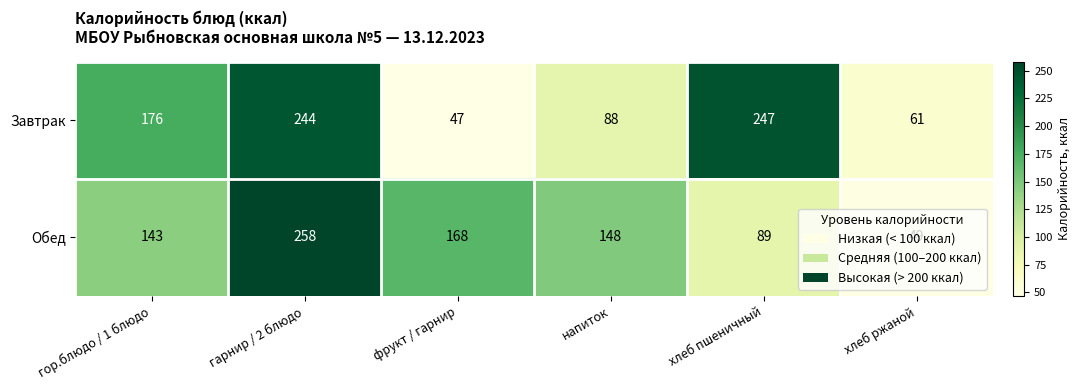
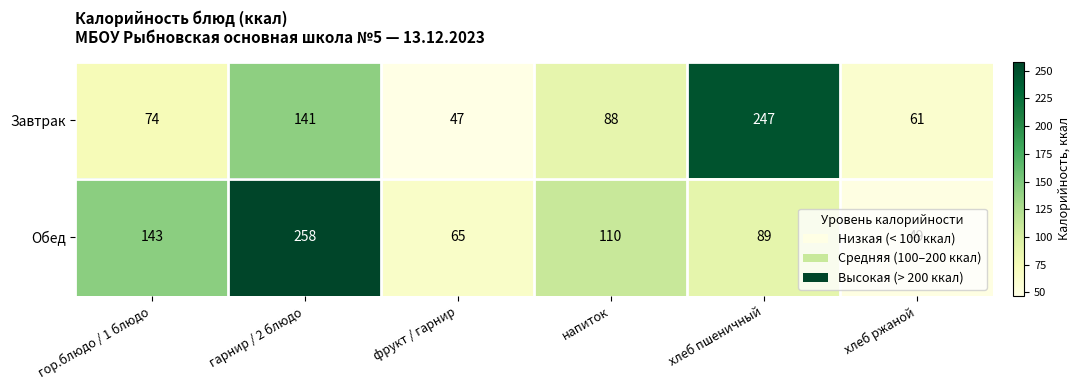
Завтрак, гор.блюдо / 1 блюдо: 176 -> 74
Завтрак, гарнир / 2 блюдо: 244 -> 141
Обед, фрукт / гарнир: 168 -> 65
Обед, напиток: 148 -> 110
